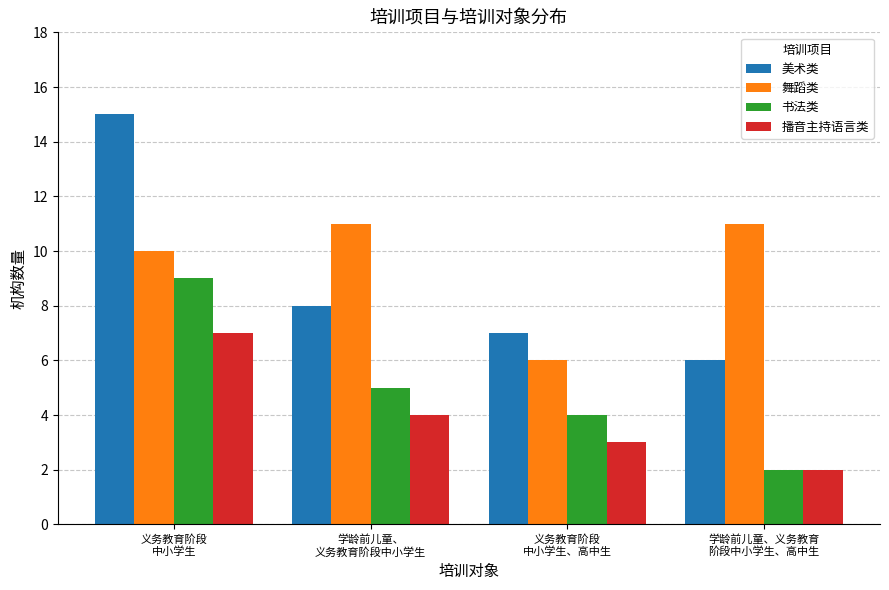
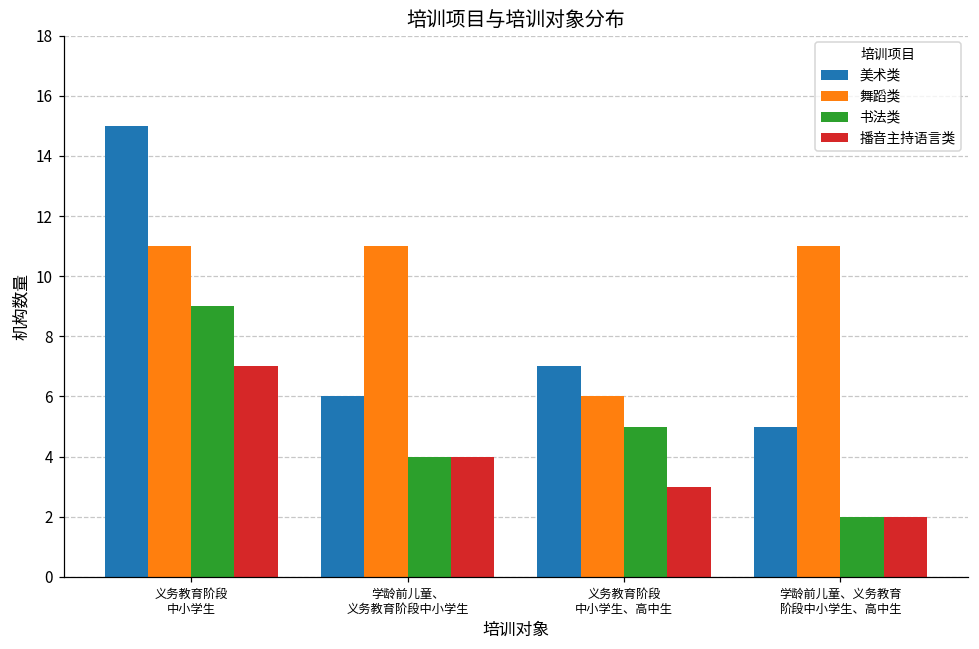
舞蹈类, 义务教育阶段 中小学生: 10 -> 11
美术类, 学龄前儿童、 义务教育阶段中小学生: 8 -> 6
书法类, 学龄前儿童、 义务教育阶段中小学生: 5 -> 4
书法类, 义务教育阶段 中小学生、高中生: 4 -> 5
美术类, 学龄前儿童、义务教育 阶段中小学生、高中生: 6 -> 5
